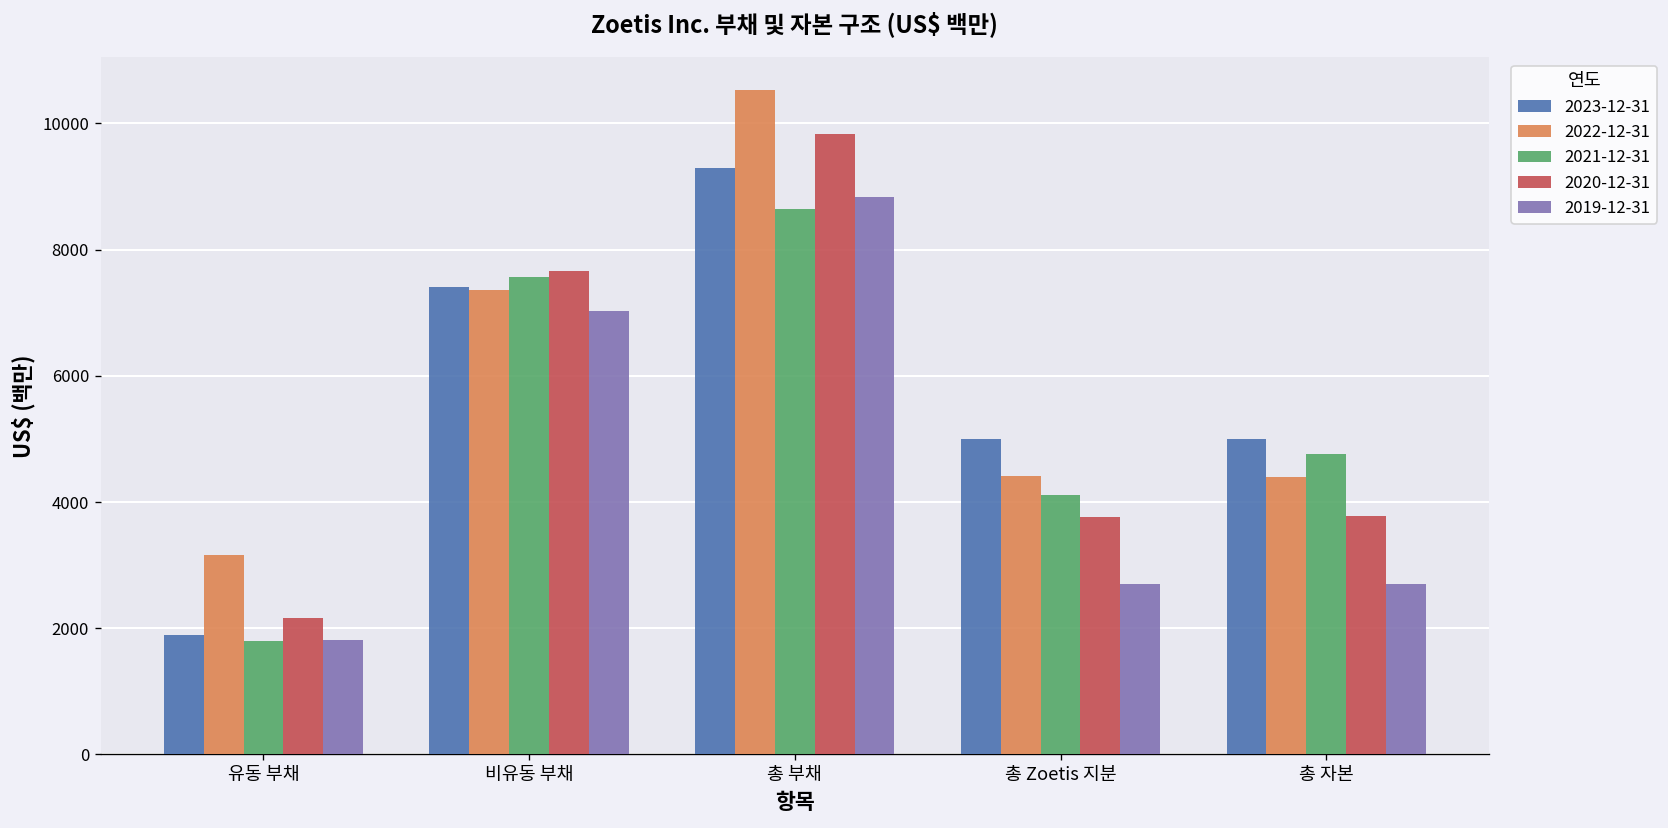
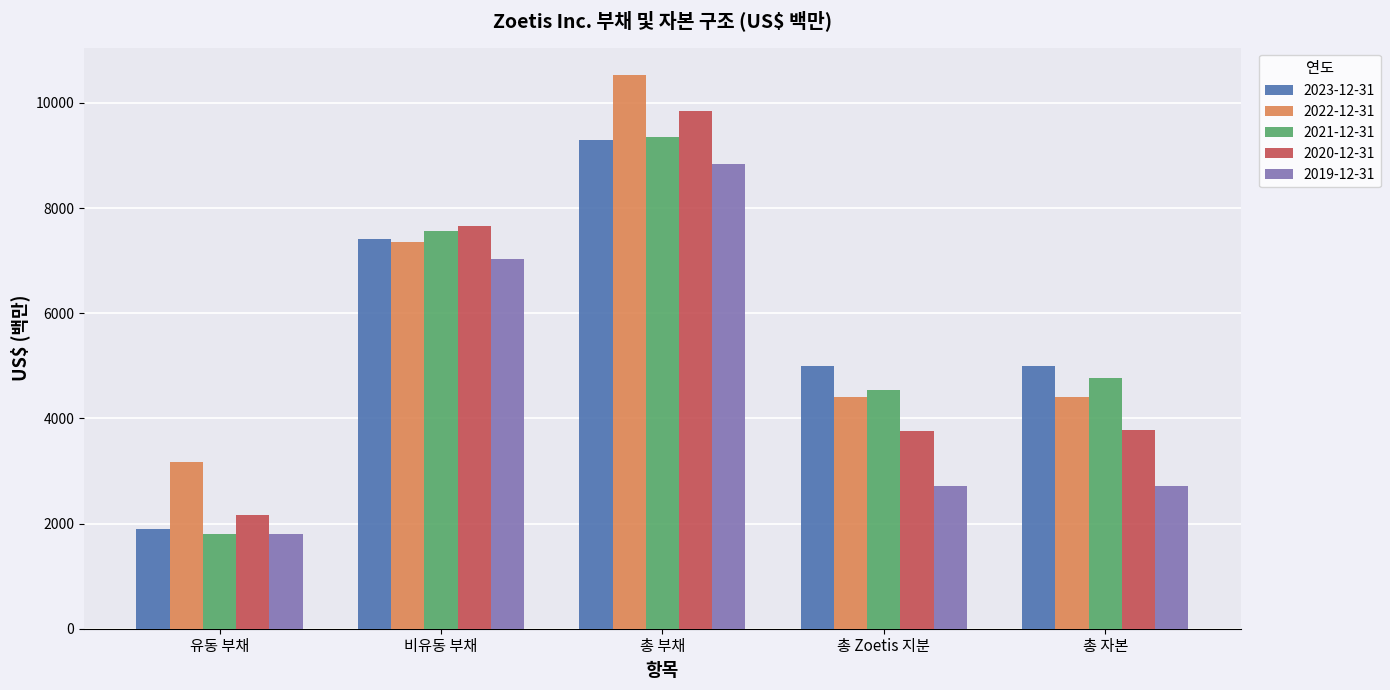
2021-12-31, 총 부채: 8600 -> 9400
2021-12-31, 총 Zoetis 지분: 4100 -> 4500
